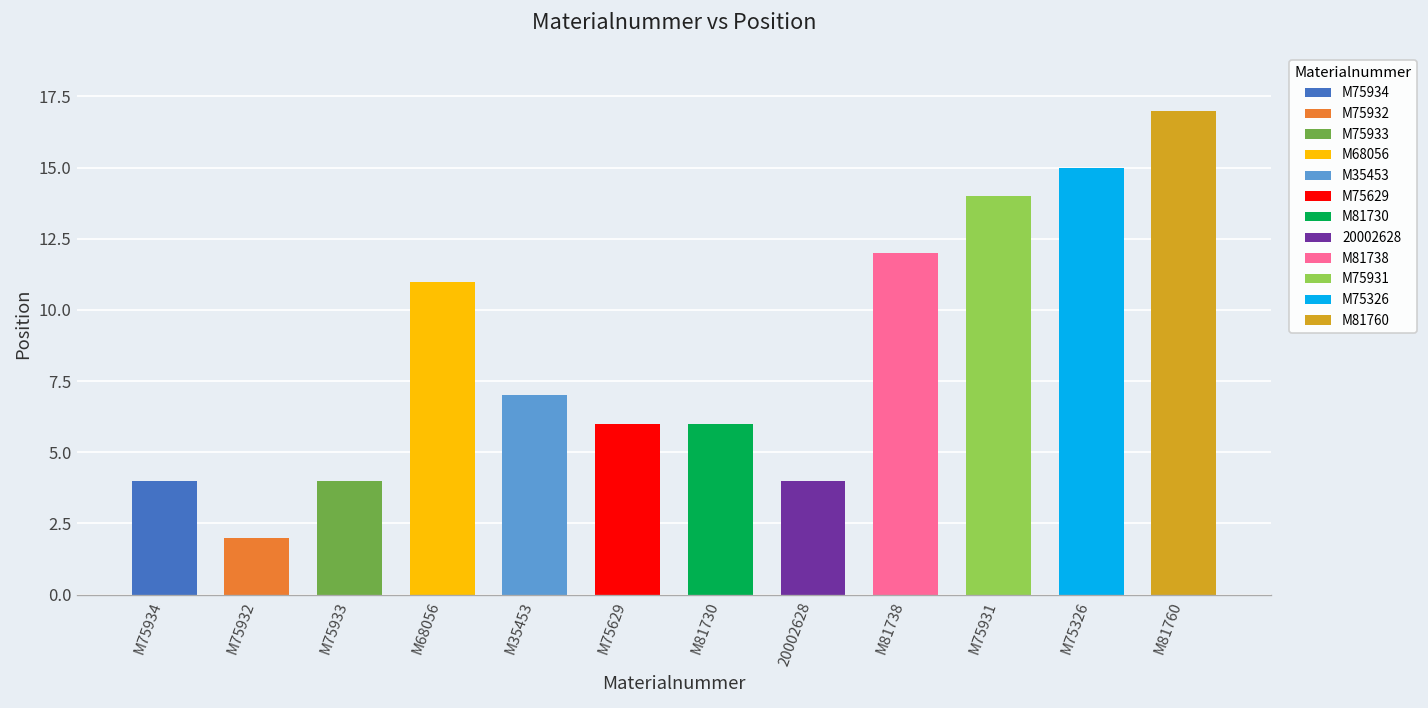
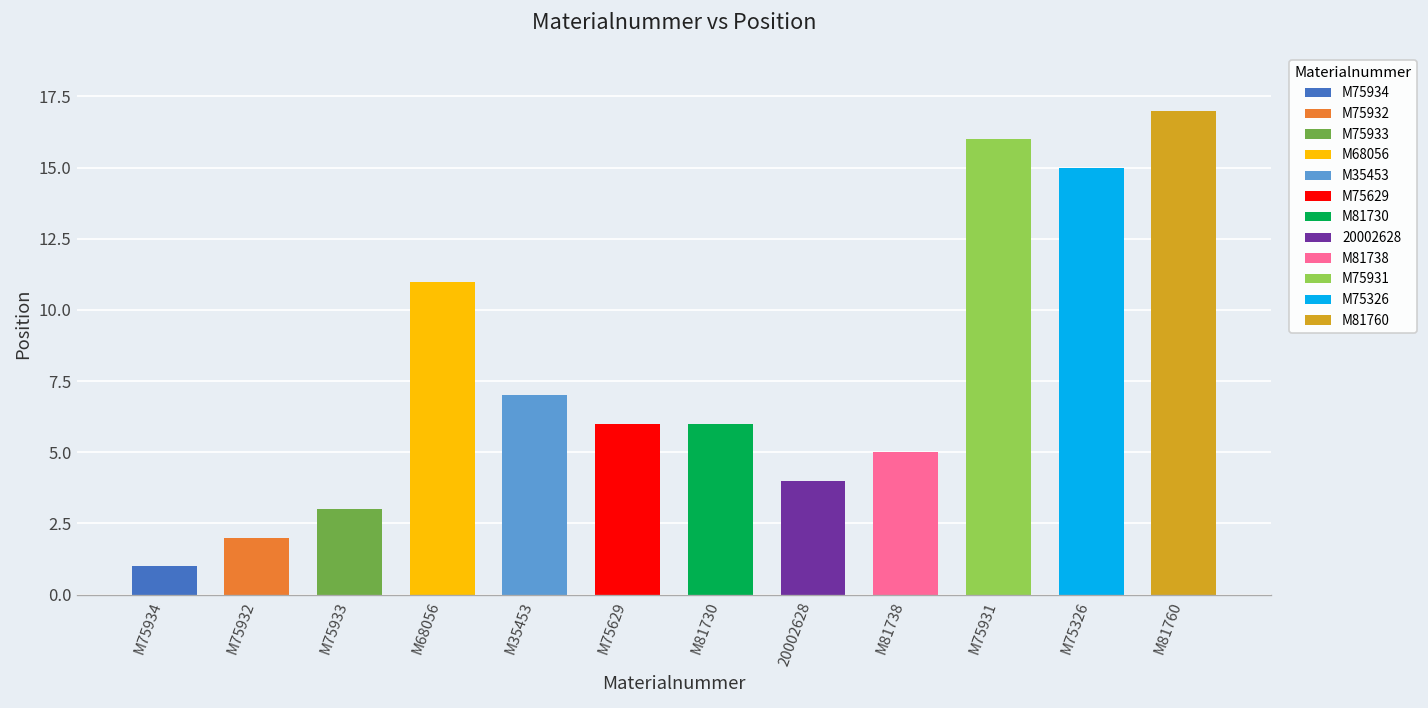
M75934: 4 -> 1
M75933: 4 -> 3
M81738: 12 -> 5
M75931: 14 -> 16
